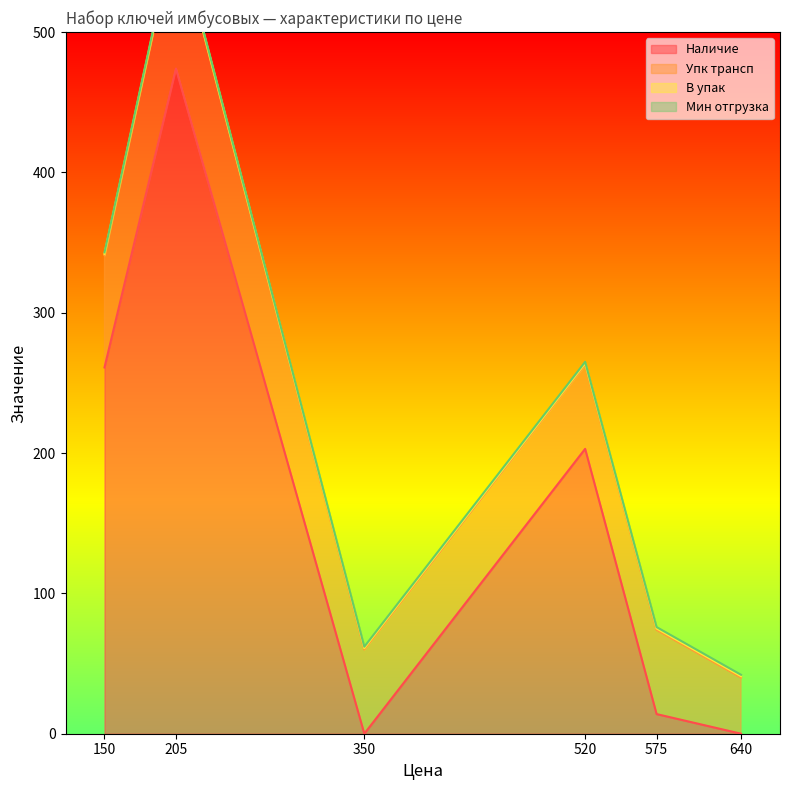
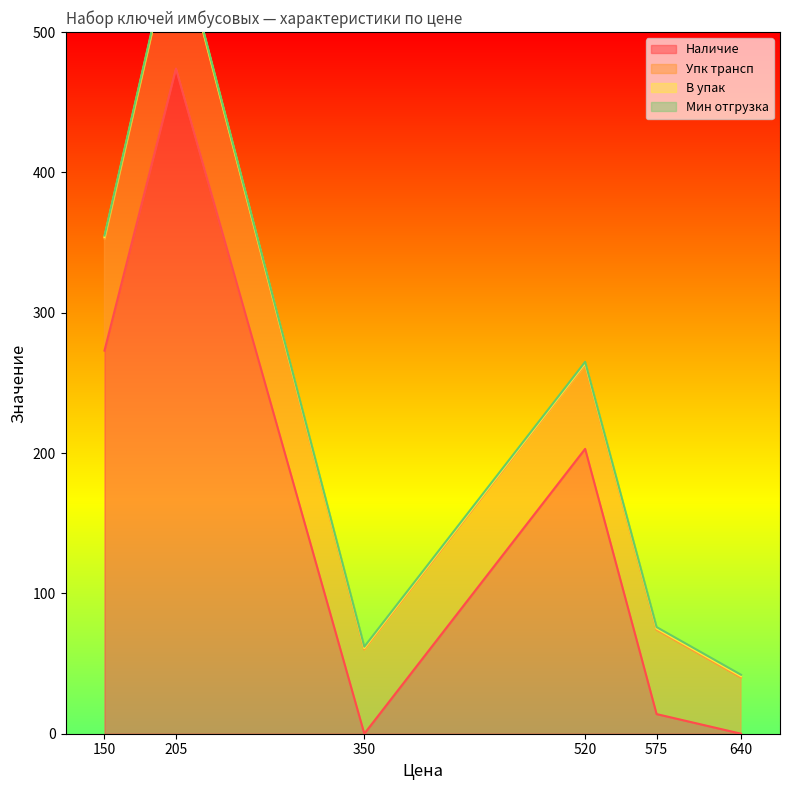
Наличие, 150: 261 -> 273
